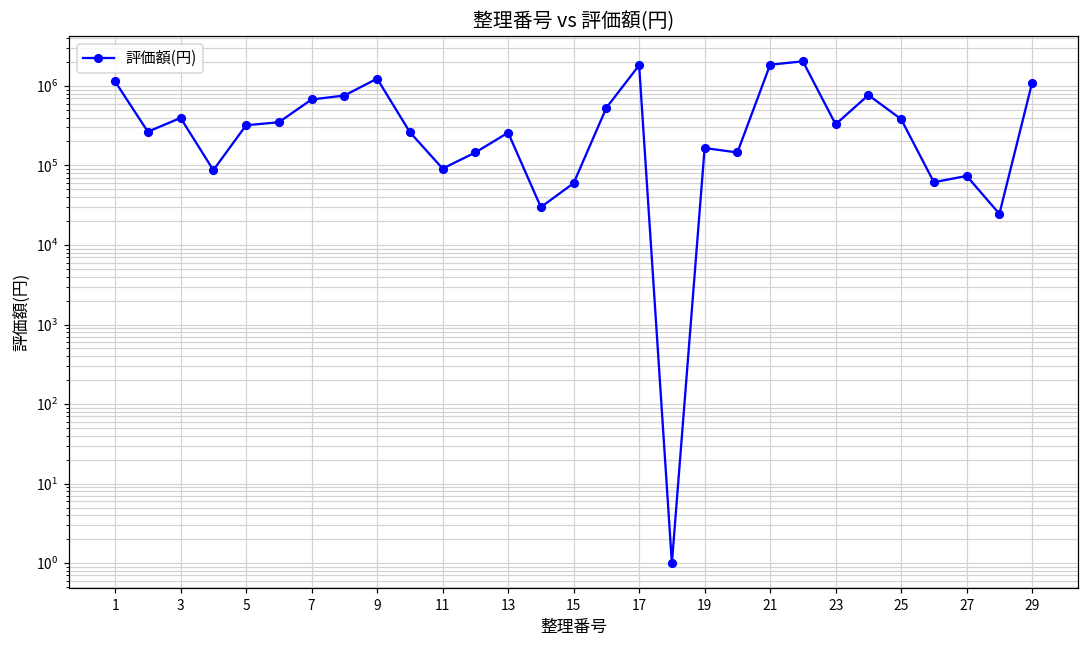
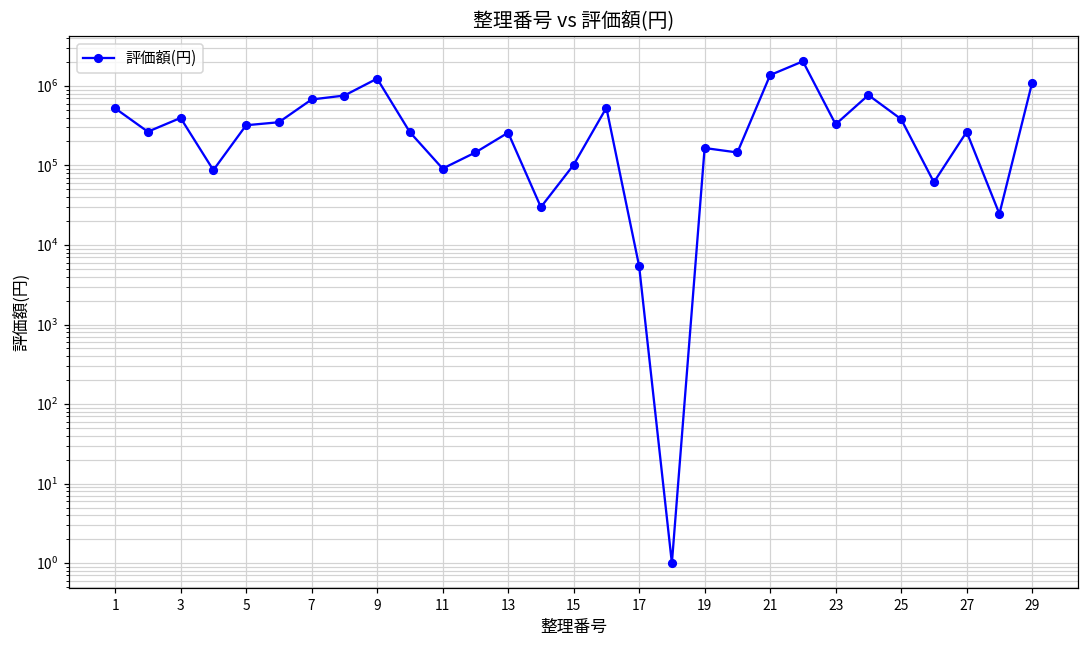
1: 1100000 -> 500000
15: 60000 -> 100000
17: 1800000 -> 5000
21: 1800000 -> 1400000
27: 70000 -> 260000
